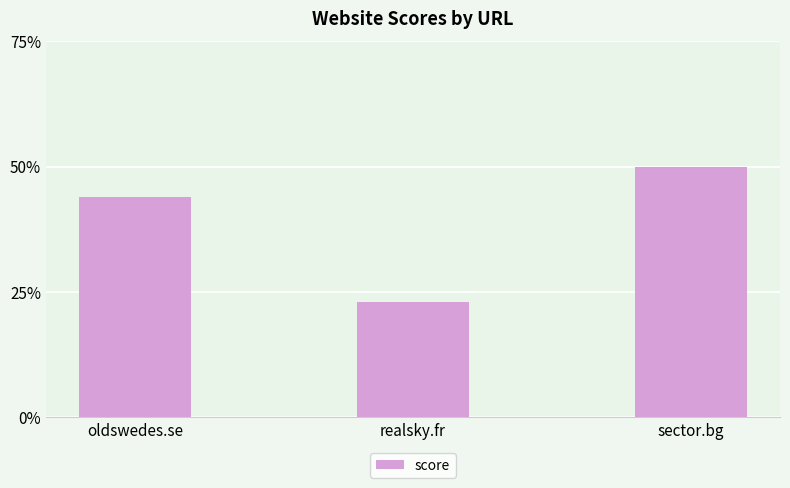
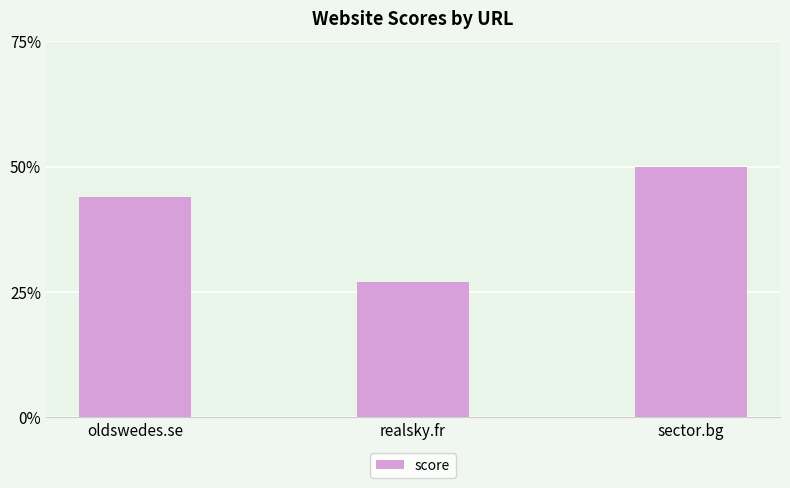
realsky.fr: 23% -> 27%
